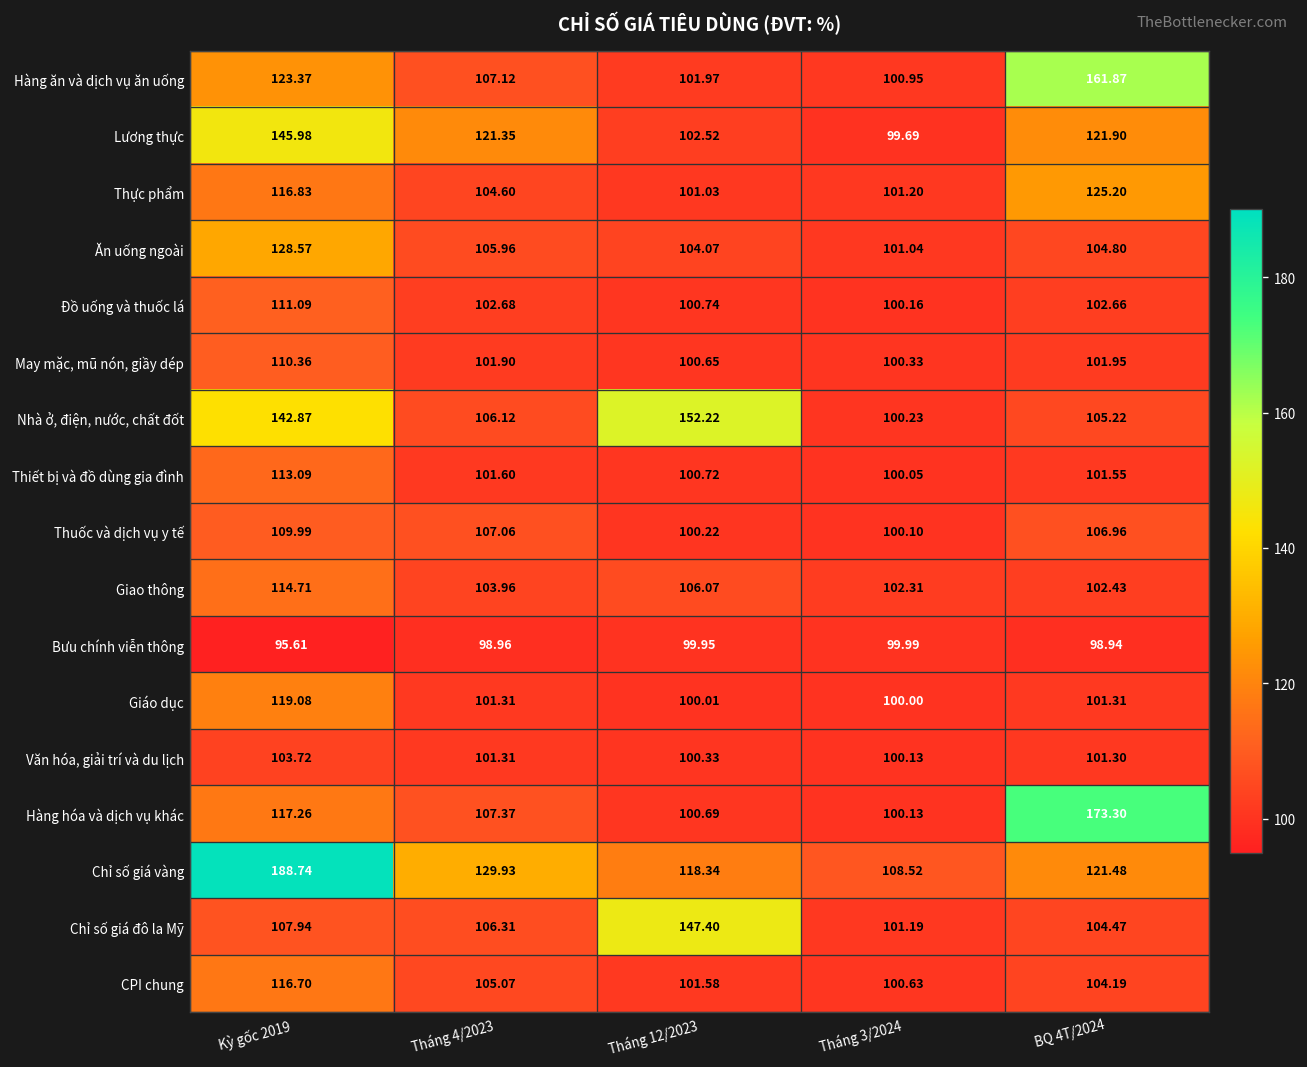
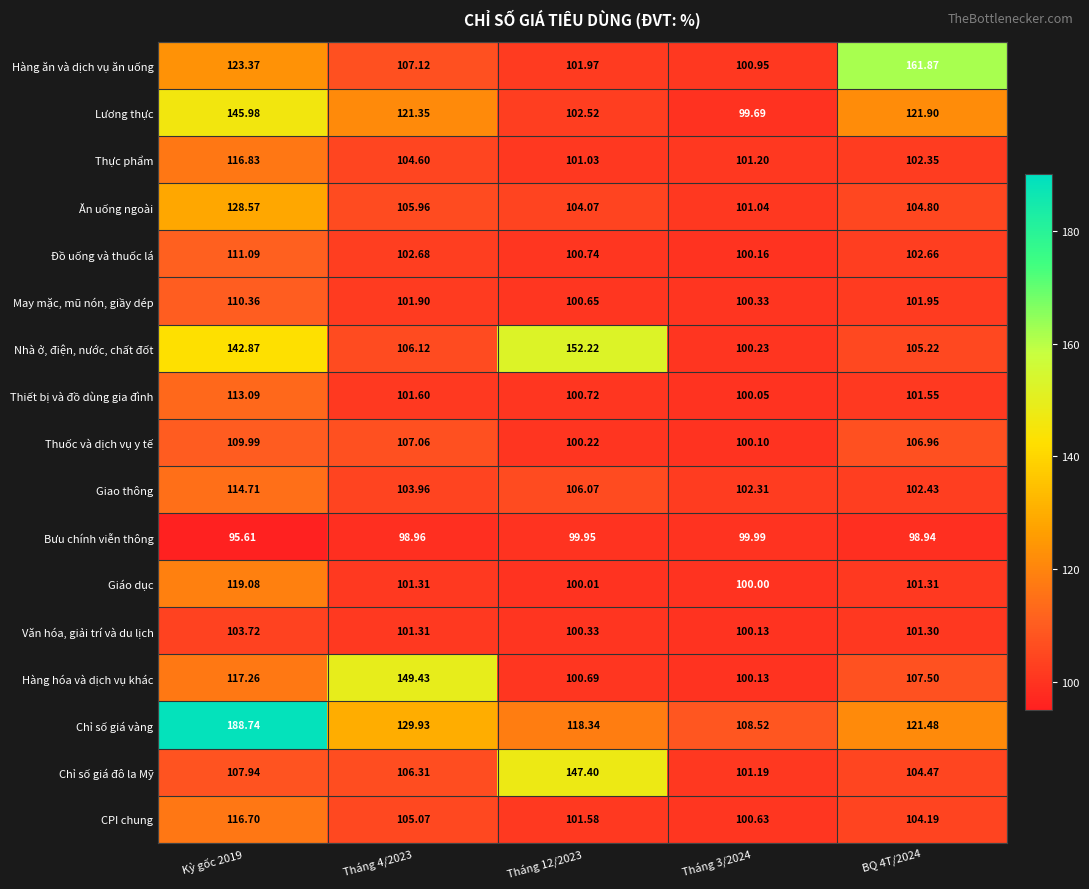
Thực phẩm, BQ 4T/2024: 125.20 -> 102.35
Hàng hóa và dịch vụ khác, Tháng 4/2023: 107.37 -> 149.43
Hàng hóa và dịch vụ khác, BQ 4T/2024: 173.30 -> 107.50
